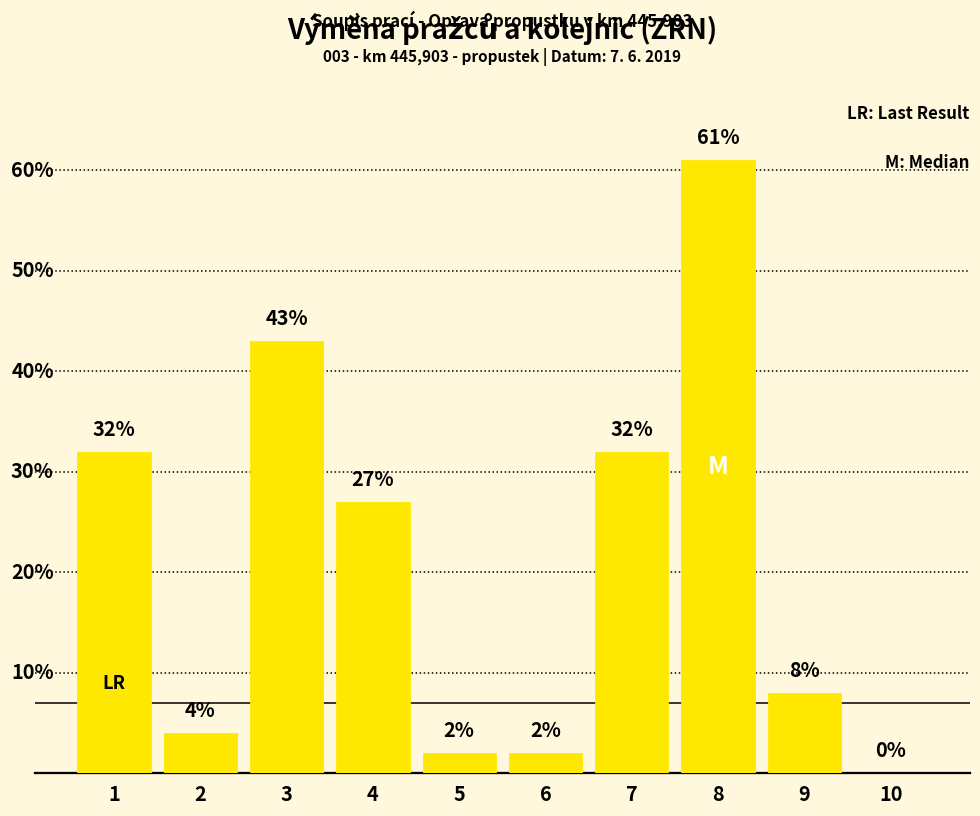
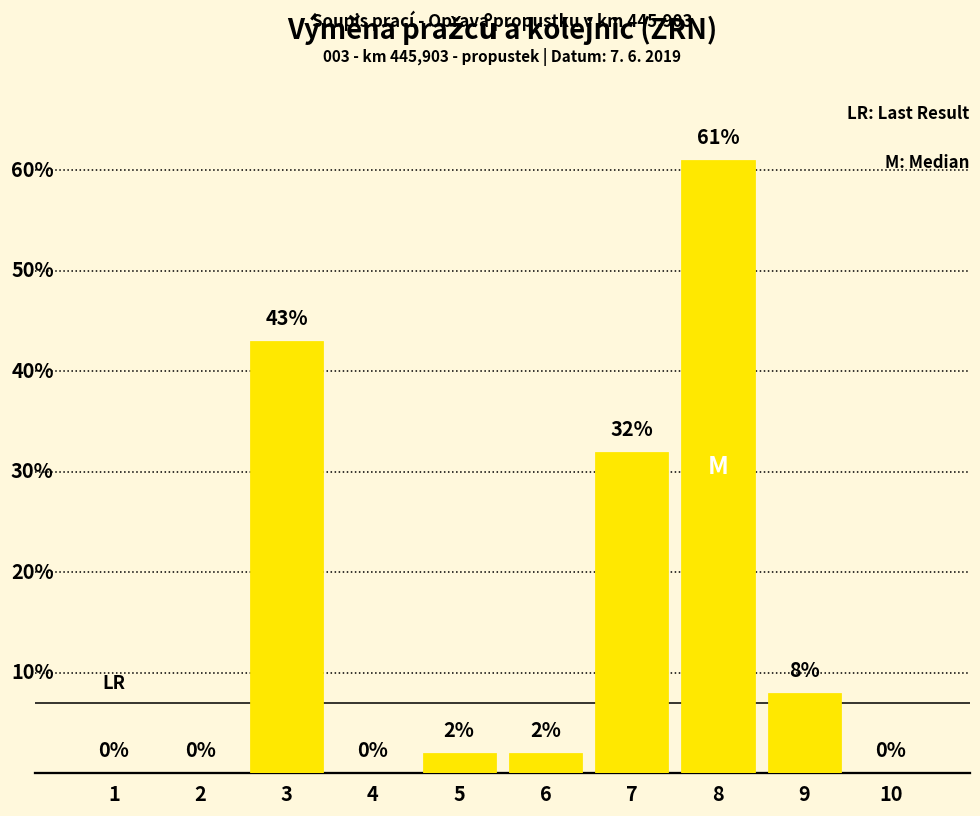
1: 32% -> 0%
2: 4% -> 0%
4: 27% -> 0%
